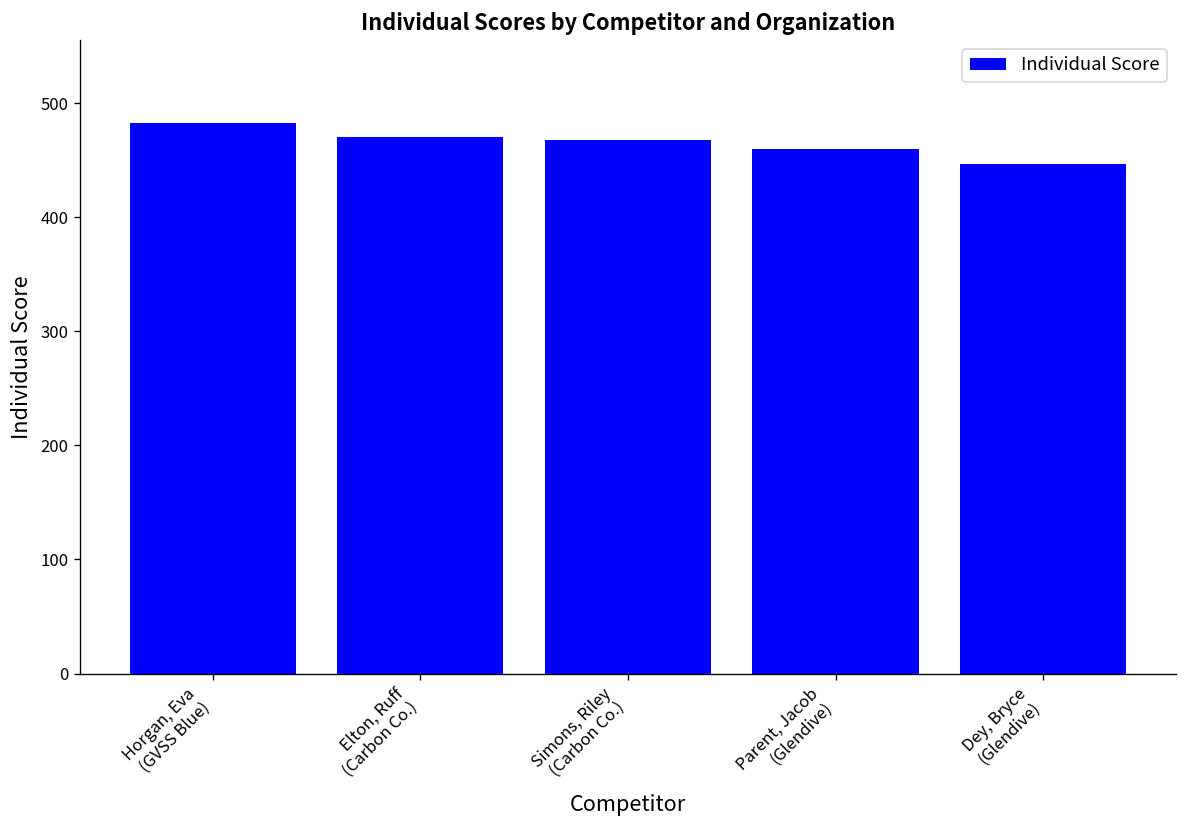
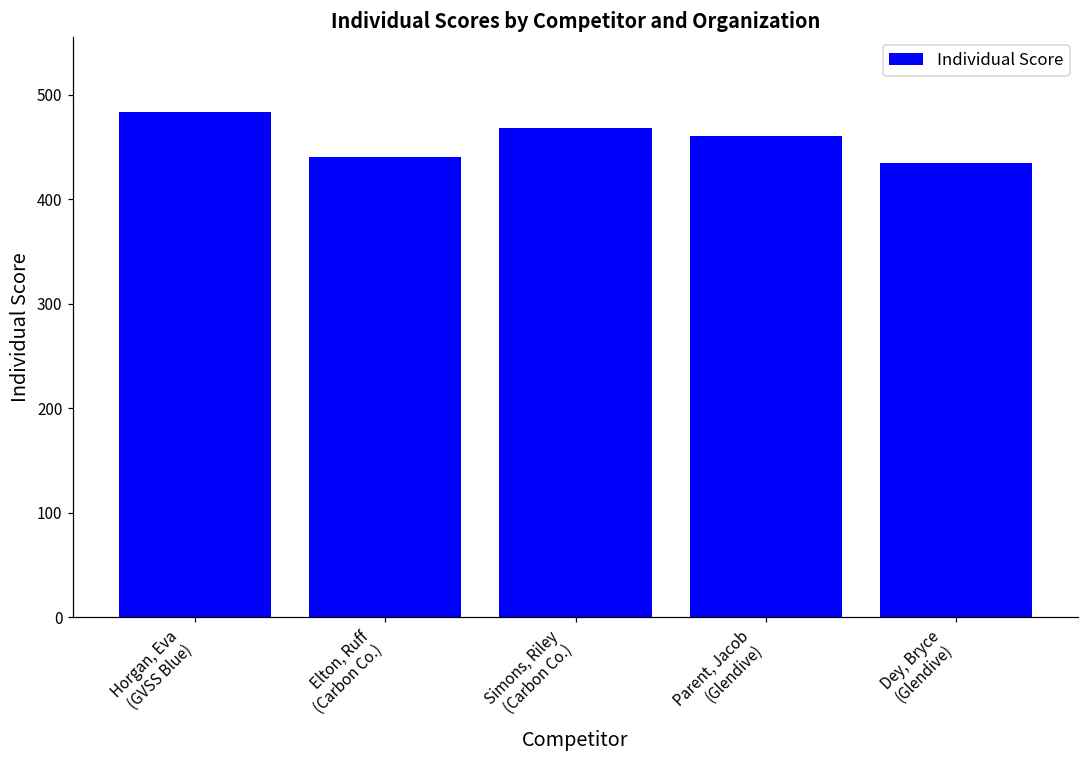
Elton, Ruff (Carbon Co.): 470 -> 440
Dey, Bryce (Glendive): 450 -> 440
